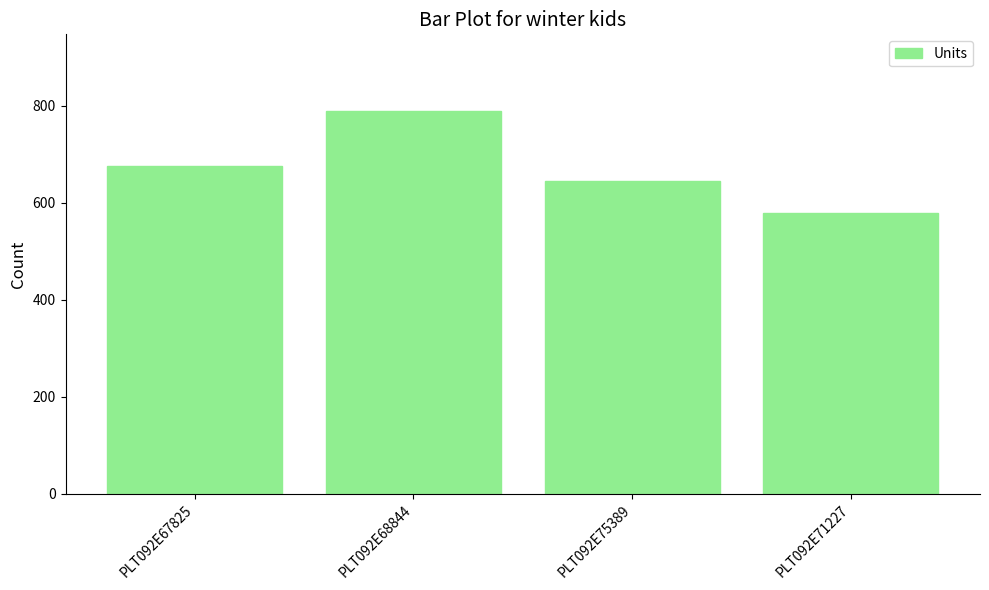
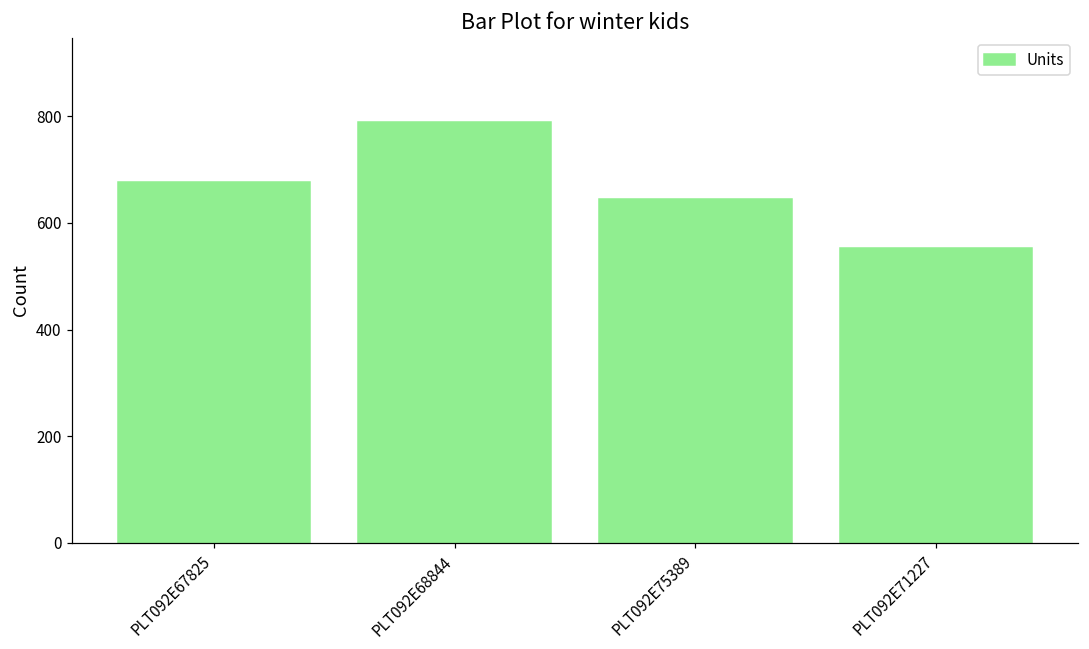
PLT092E71227: 580 -> 550
